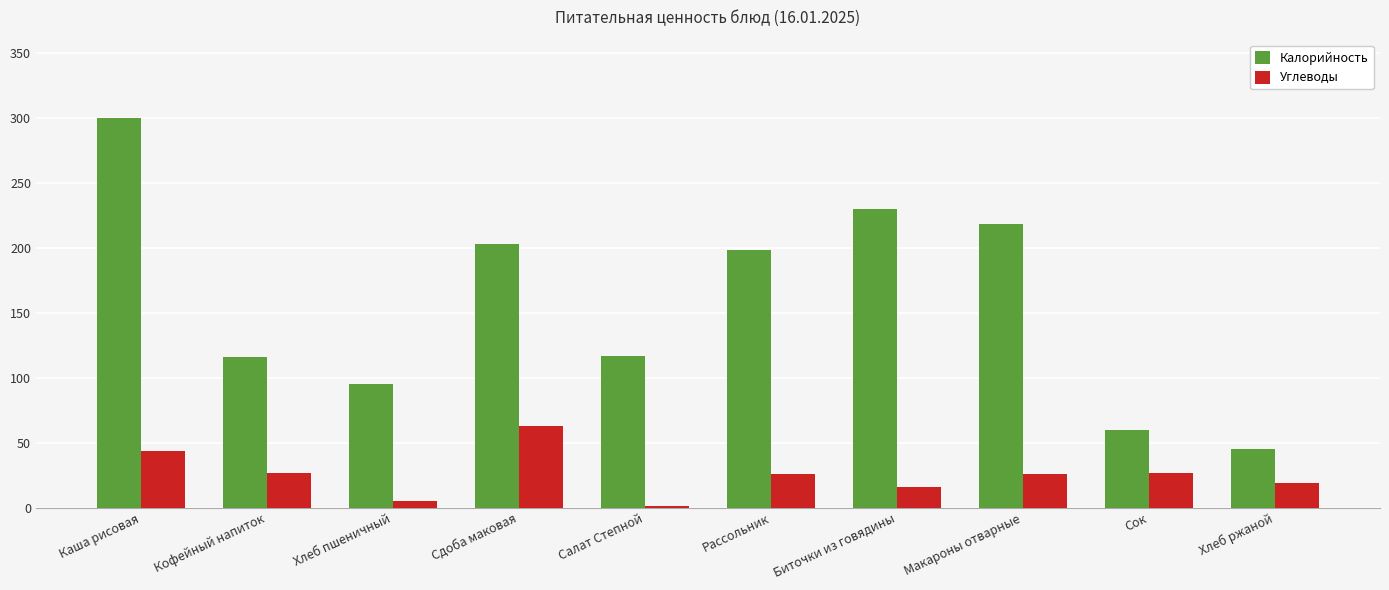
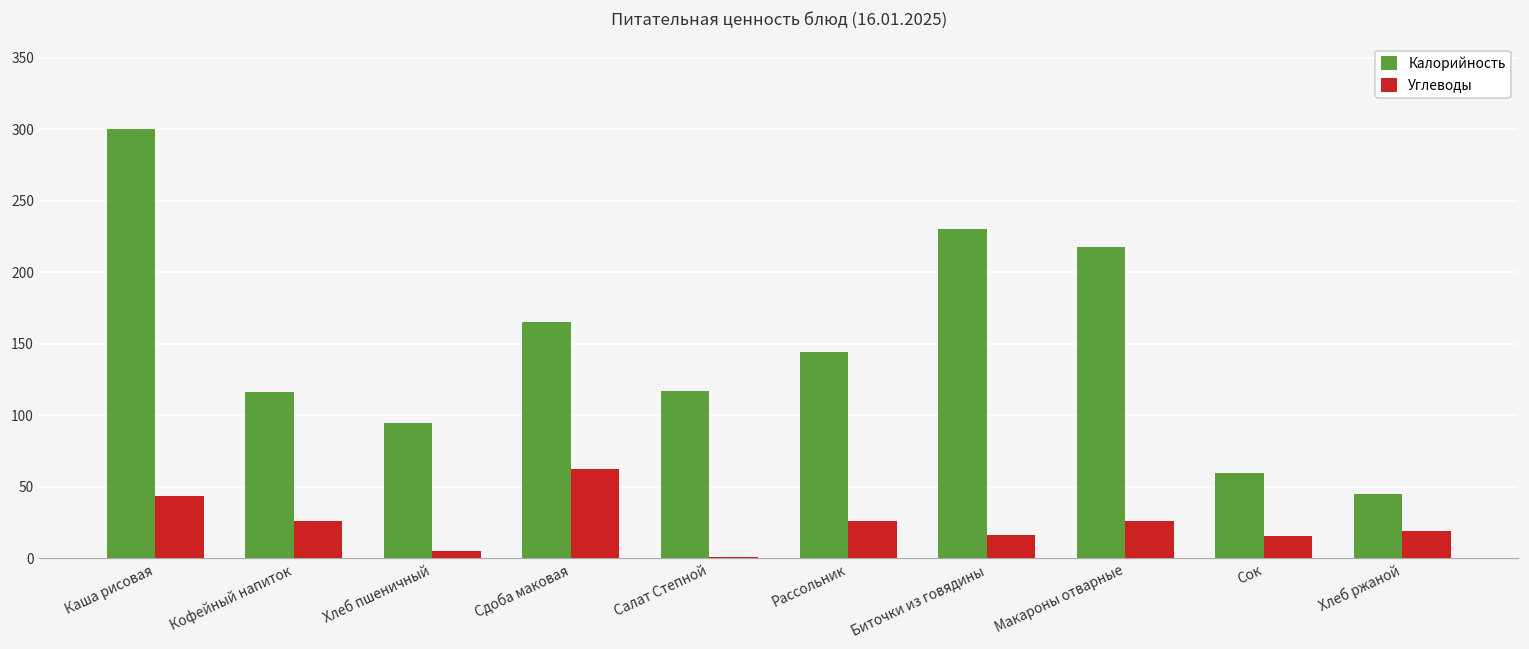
Калорийность, Сдоба маковая: 203 -> 165
Калорийность, Рассольник: 198 -> 144
Углеводы, Сок: 26 -> 16
